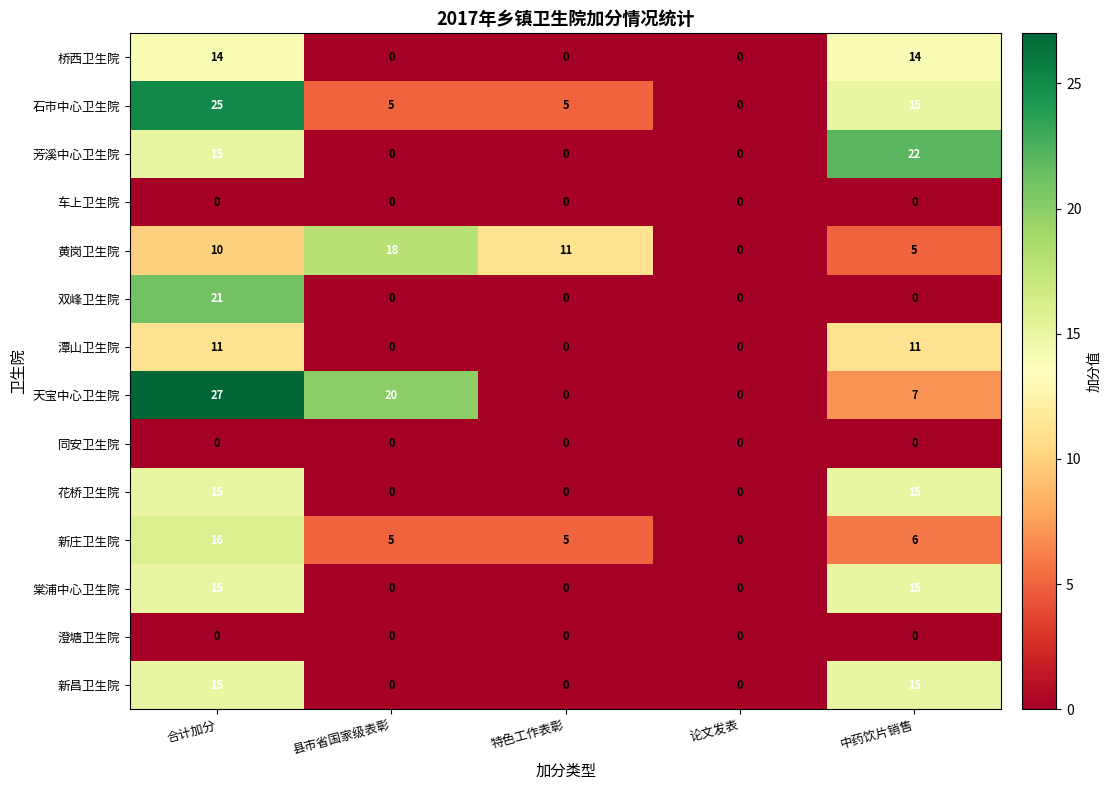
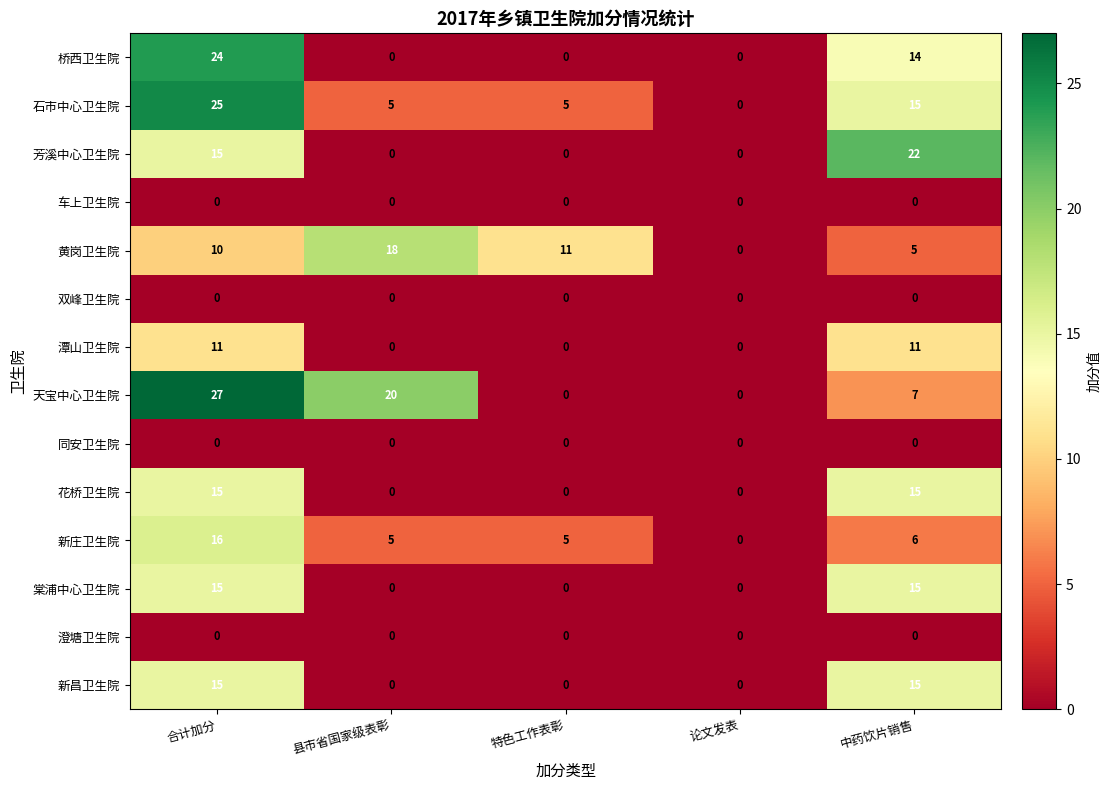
桥西卫生院, 合计加分: 14 -> 24
双峰卫生院, 合计加分: 21 -> 0
